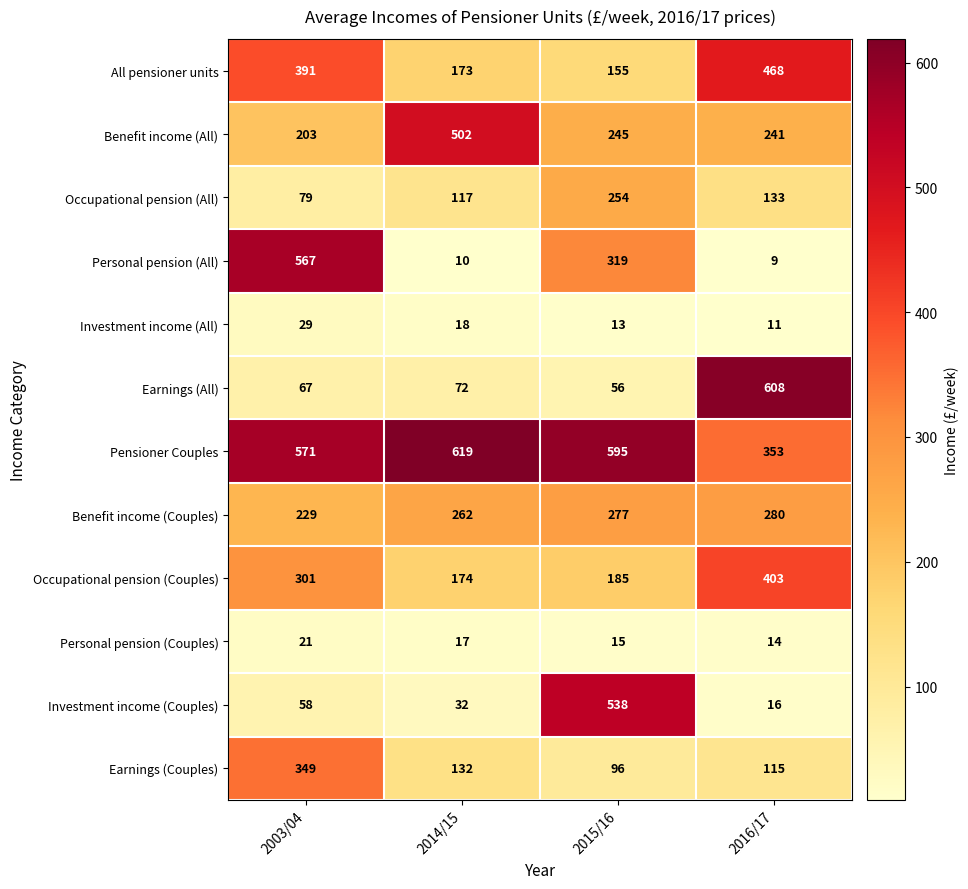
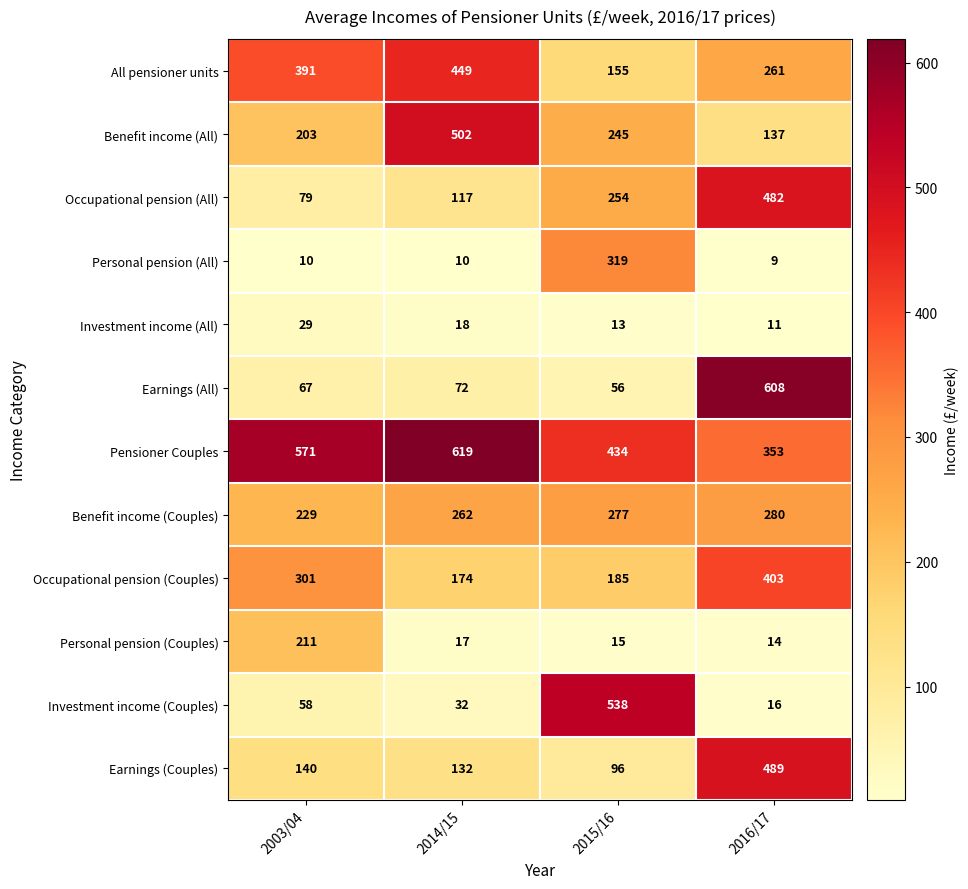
All pensioner units, 2014/15: 173 -> 449
All pensioner units, 2016/17: 468 -> 261
Benefit income (All), 2016/17: 241 -> 137
Occupational pension (All), 2016/17: 133 -> 482
Personal pension (All), 2003/04: 567 -> 10
Pensioner Couples, 2015/16: 595 -> 434
Personal pension (Couples), 2003/04: 21 -> 211
Earnings (Couples), 2003/04: 349 -> 140
Earnings (Couples), 2016/17: 115 -> 489
